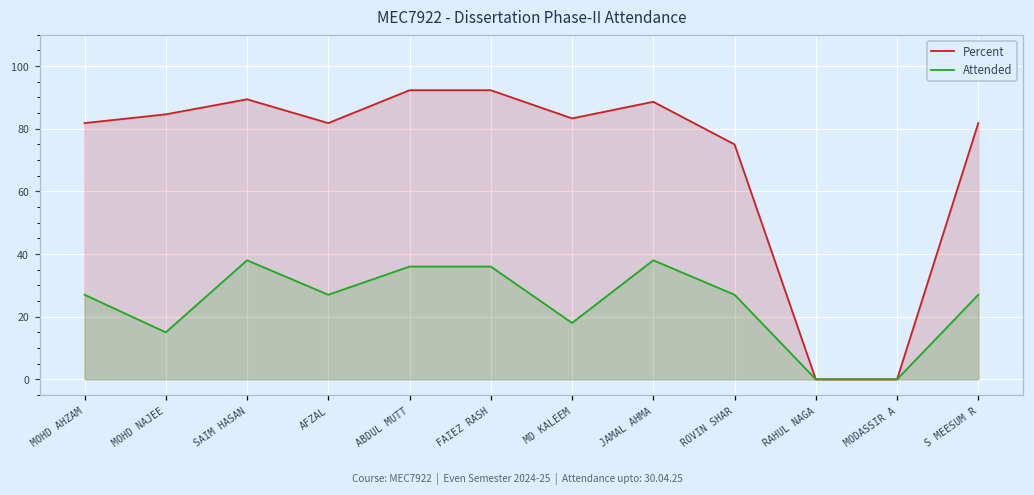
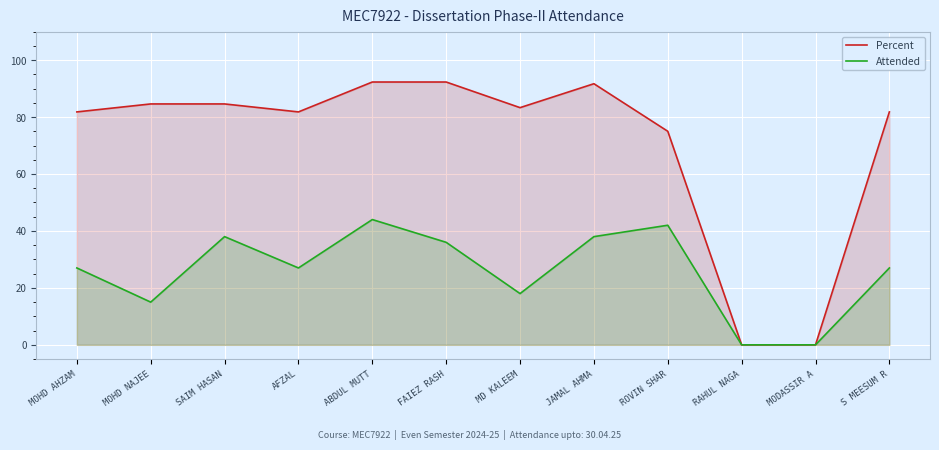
Percent, SAIM HASAN: 89 -> 85
Attended, ABDUL MUTT: 36 -> 44
Percent, JAMAL AHMA: 89 -> 92
Attended, ROVIN SHAR: 27 -> 42
